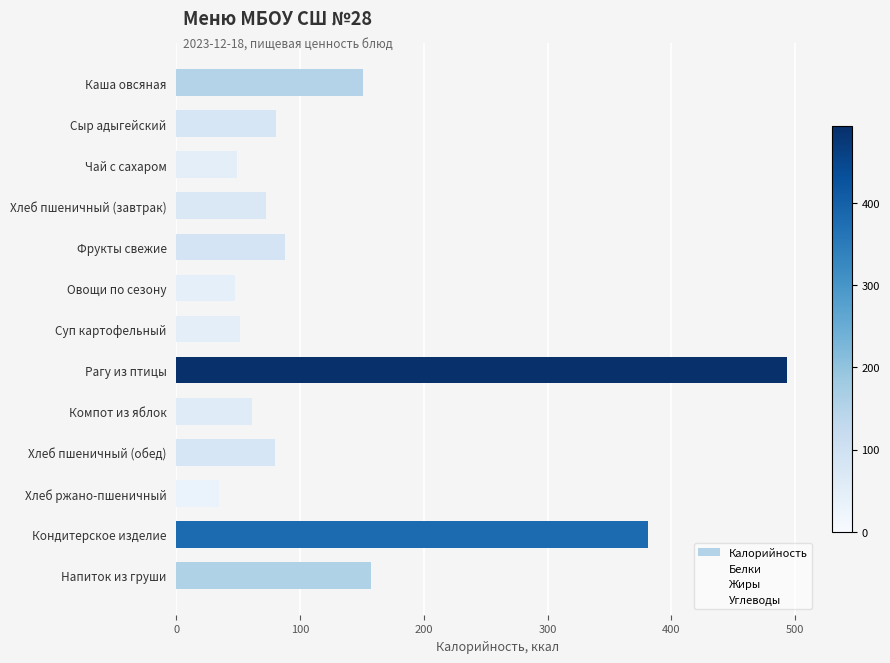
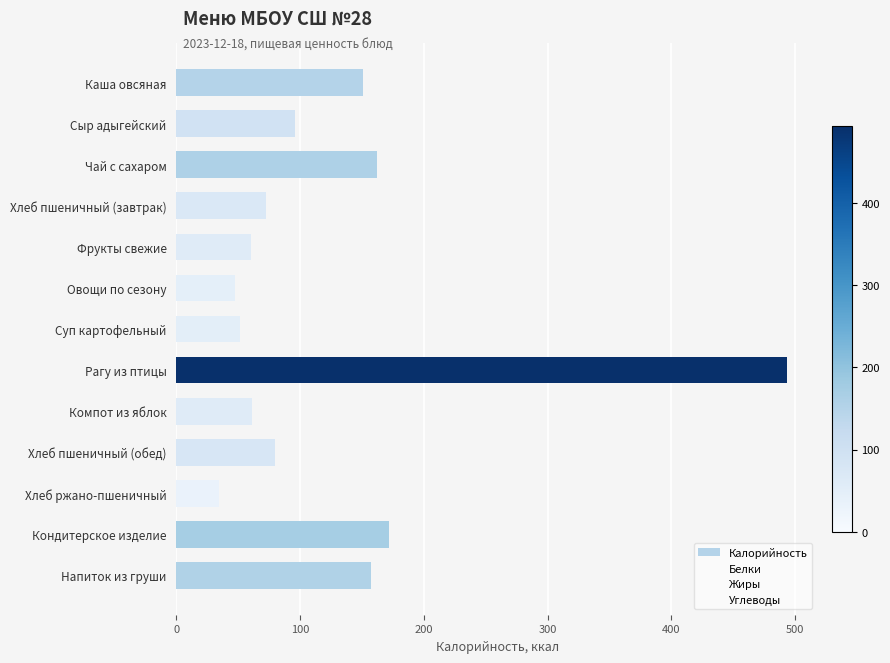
Калорийность, Сыр адыгейский: 80 -> 96
Калорийность, Чай с сахаром: 49 -> 162
Калорийность, Фрукты свежие: 88 -> 61
Калорийность, Кондитерское изделие: 381 -> 172
